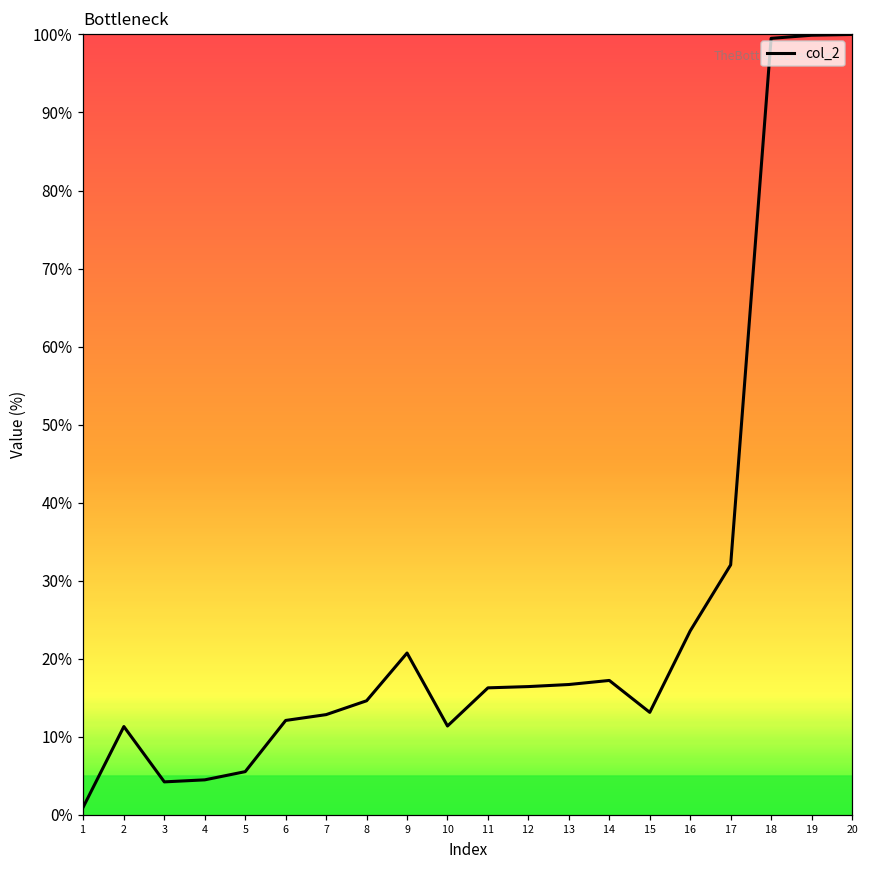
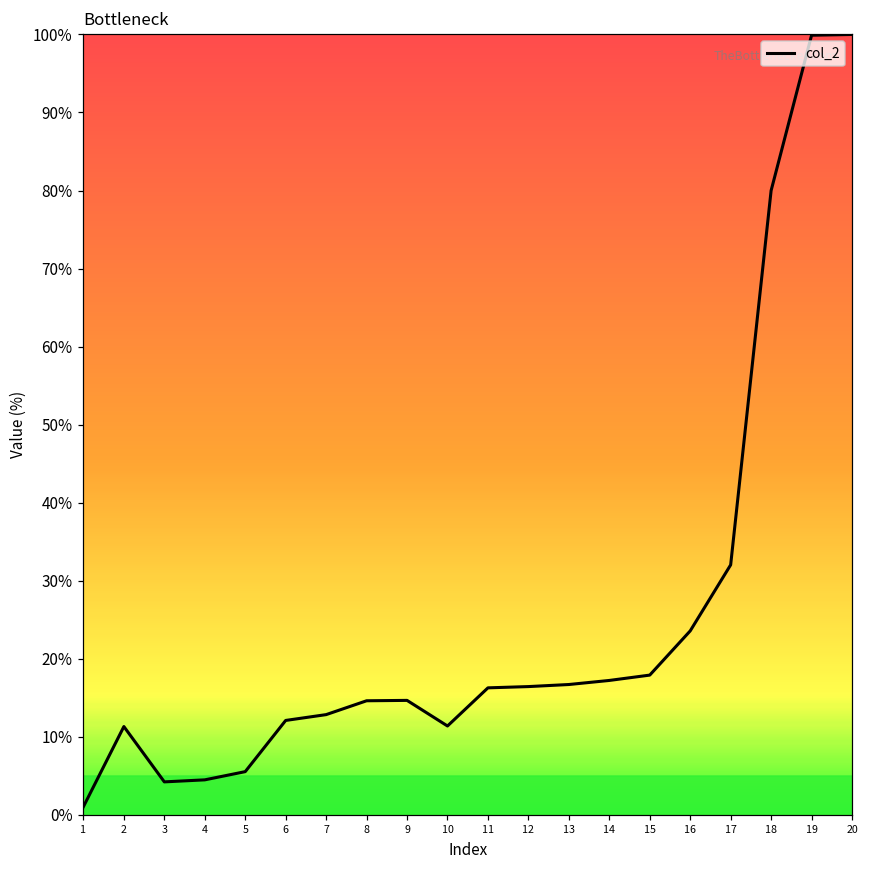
9: 21% -> 15%
15: 13% -> 18%
18: 100% -> 80%
